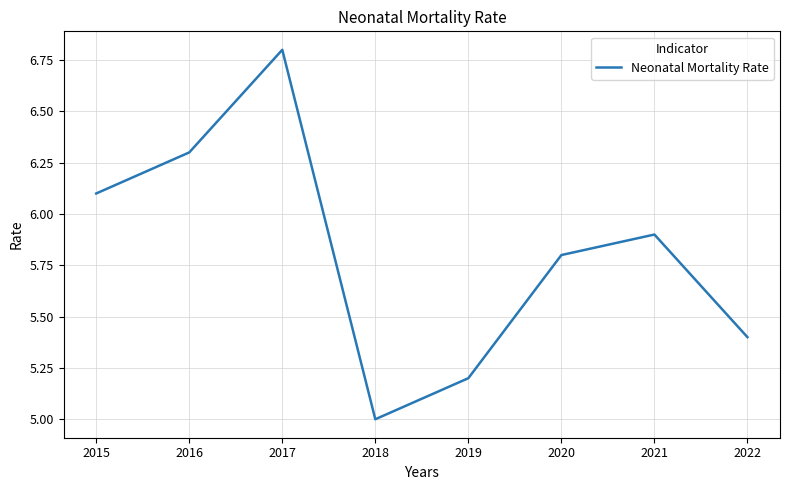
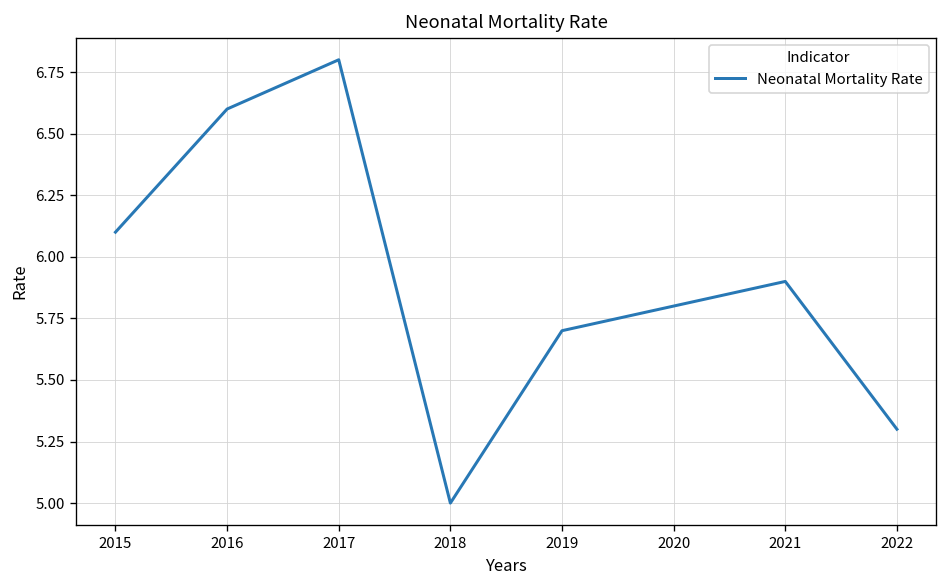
2016: 6.3 -> 6.6
2019: 5.2 -> 5.7
2022: 5.4 -> 5.3
